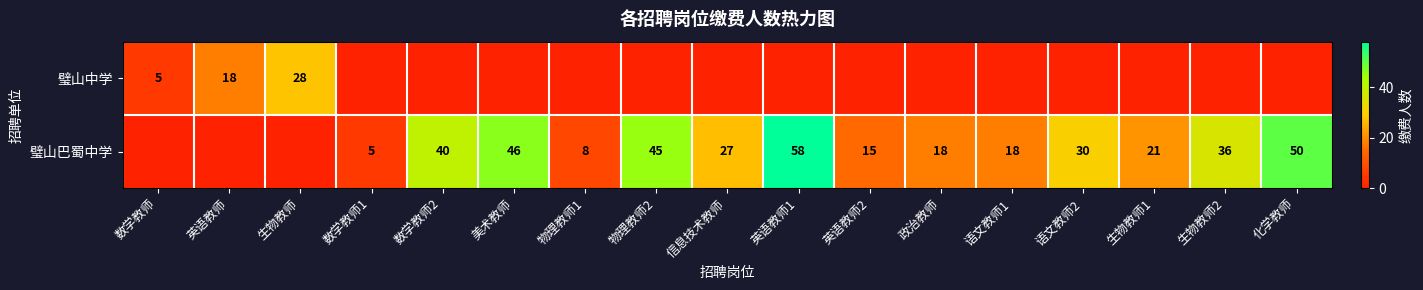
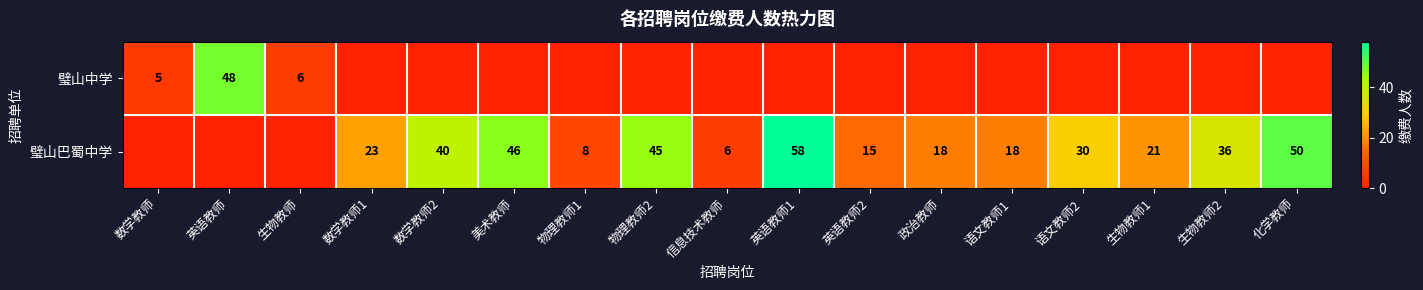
璧山中学, 英语教师: 18 -> 48
璧山中学, 生物教师: 28 -> 6
璧山巴蜀中学, 数学教师1: 5 -> 23
璧山巴蜀中学, 信息技术教师: 27 -> 6
